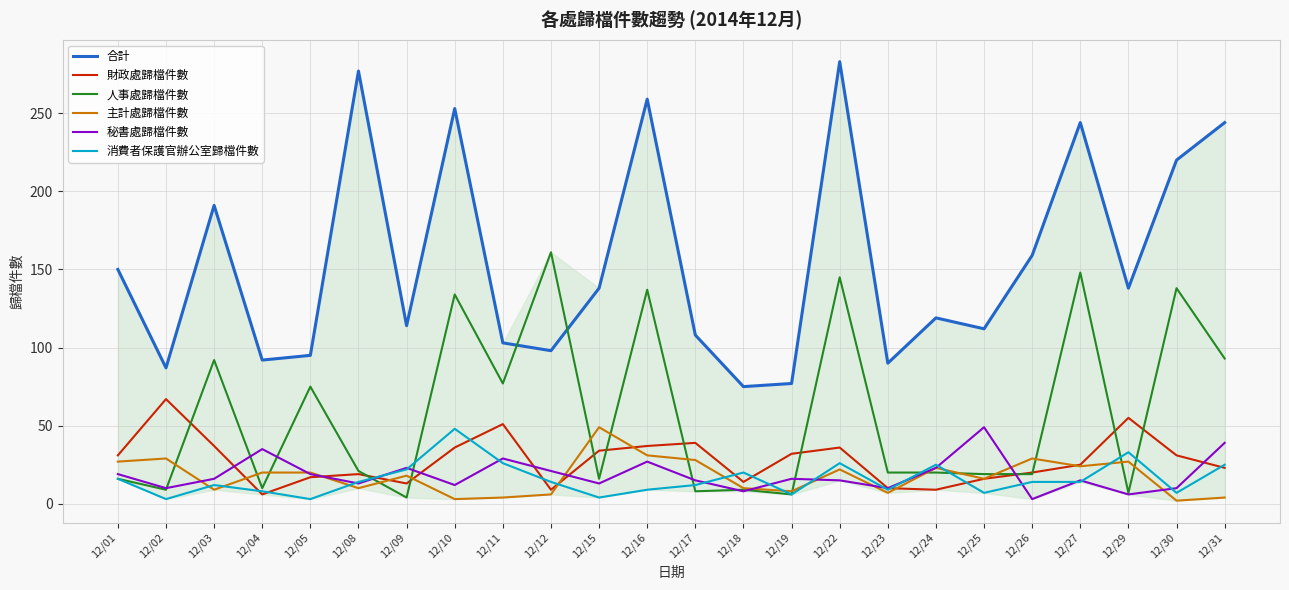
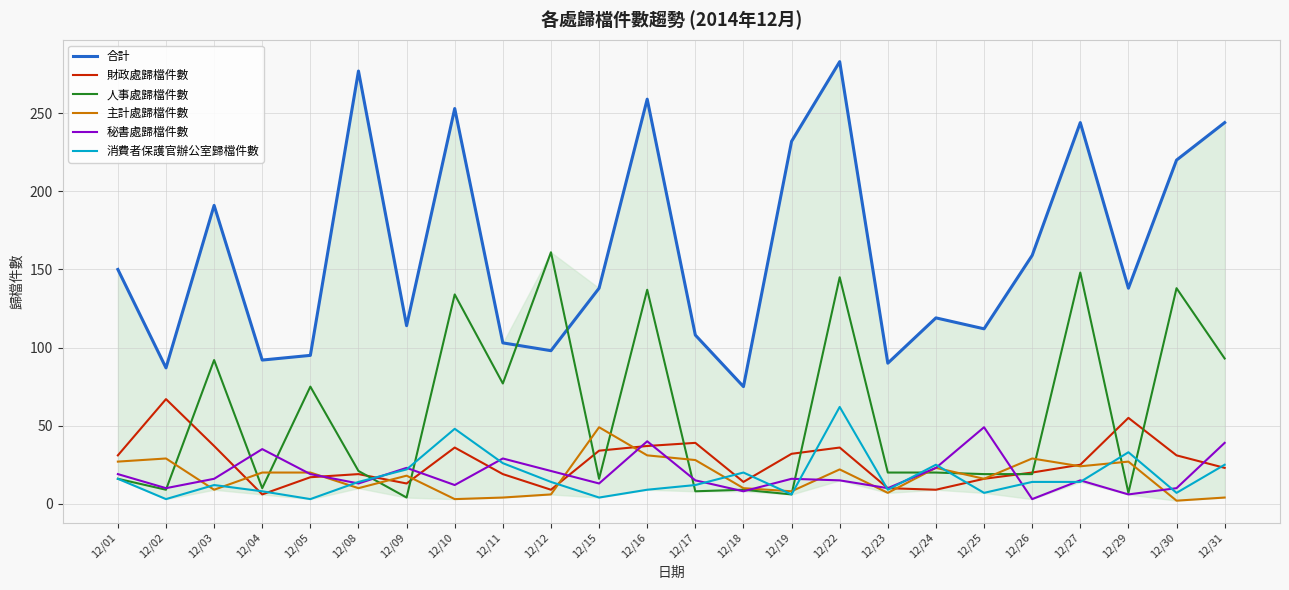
財政處歸檔件數, 12/11: 51 -> 19
秘書處歸檔件數, 12/16: 27 -> 40
合計, 12/19: 77 -> 232
消費者保護官辦公室歸檔件數, 12/22: 26 -> 62
